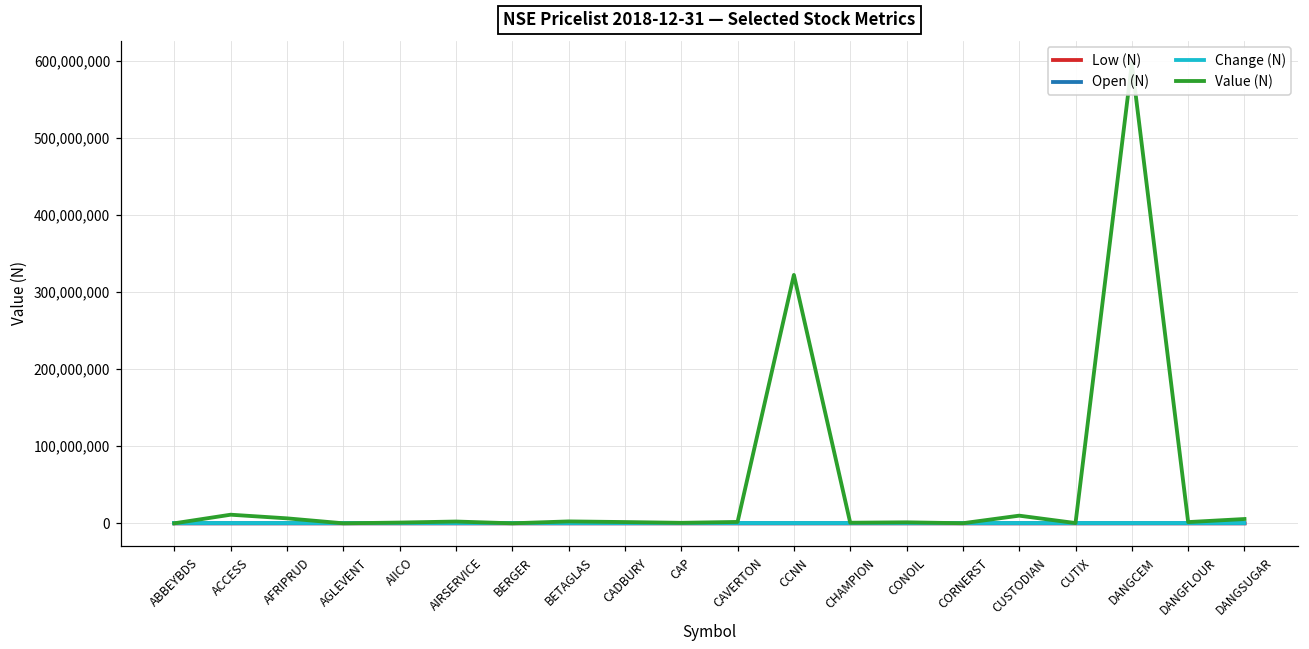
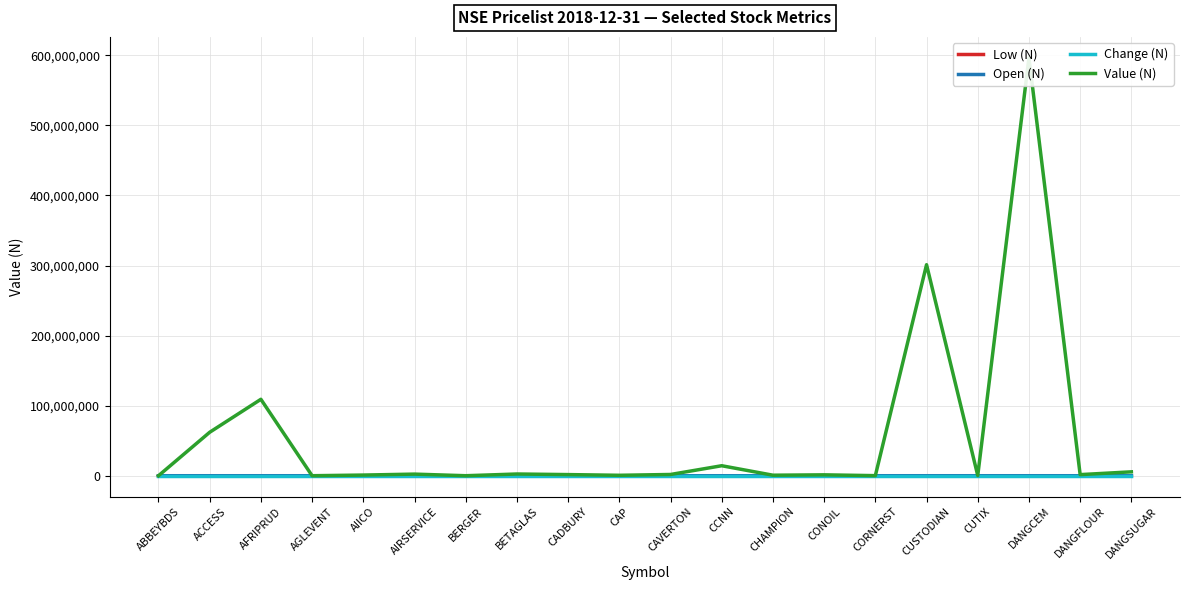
Value (N), ACCESS: 10,000,000 -> 60,000,000
Value (N), AFRIPRUD: 10,000,000 -> 110,000,000
Value (N), CCNN: 320,000,000 -> 10,000,000
Value (N), CUSTODIAN: 10,000,000 -> 300,000,000
